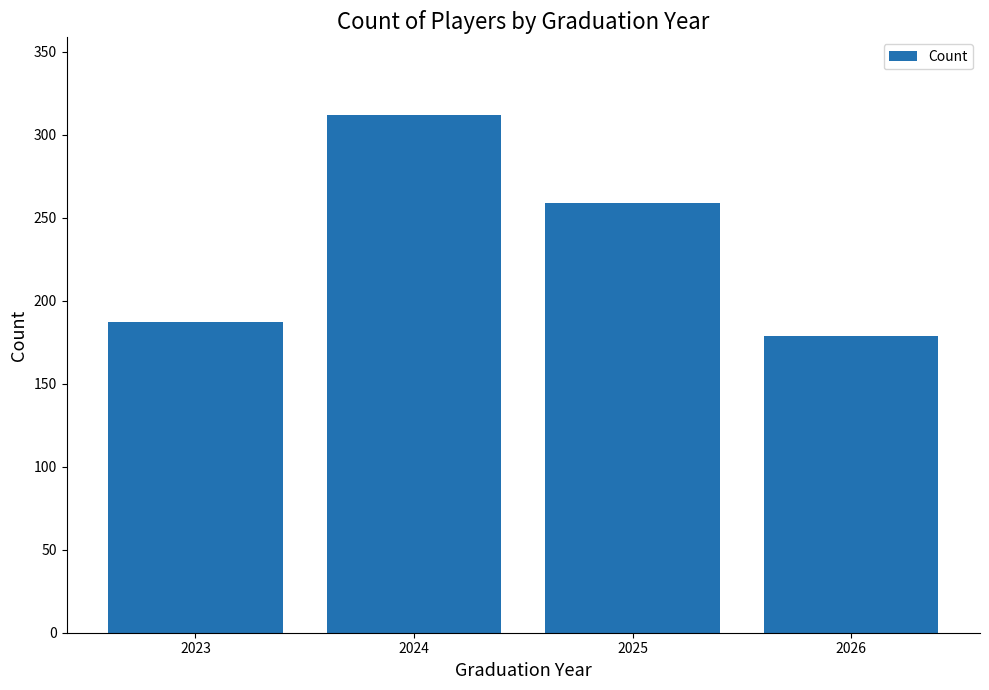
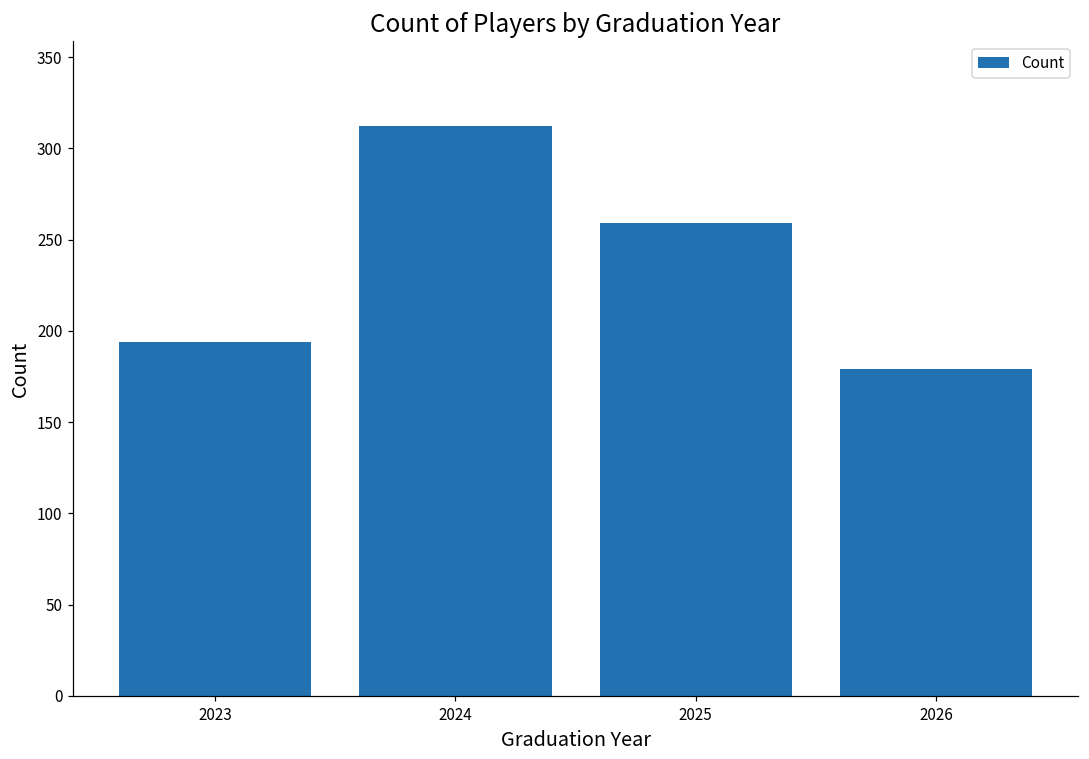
2023: 187 -> 194
